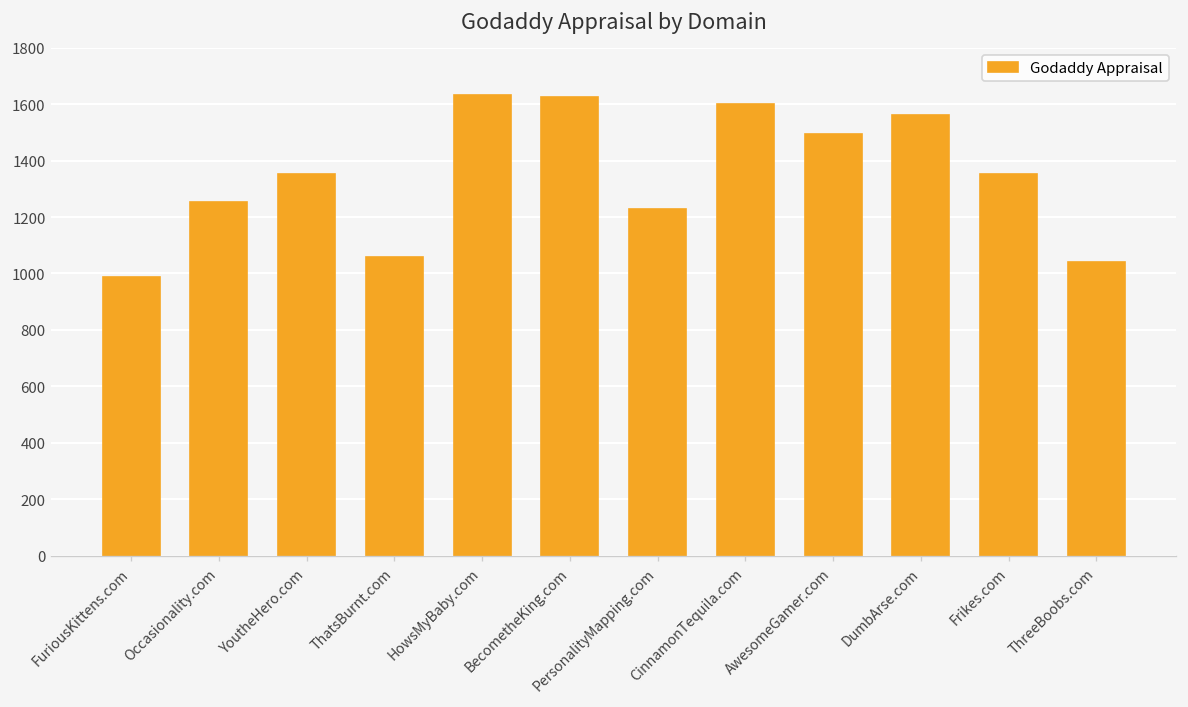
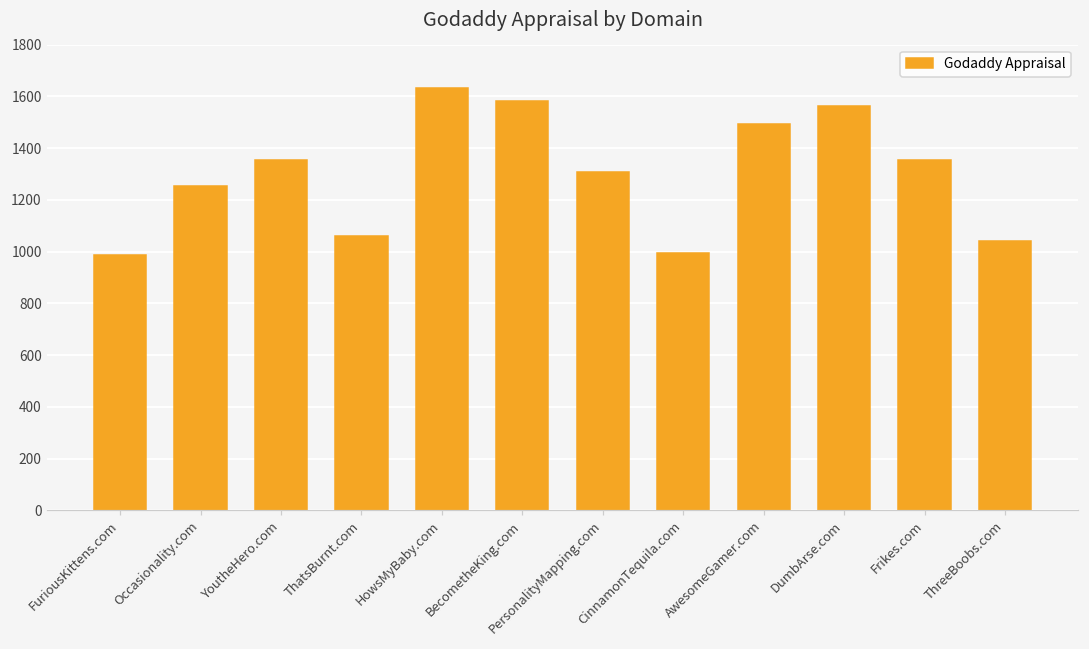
BecometheKing.com: 1630 -> 1580
PersonalityMapping.com: 1230 -> 1310
CinnamonTequila.com: 1600 -> 1000
